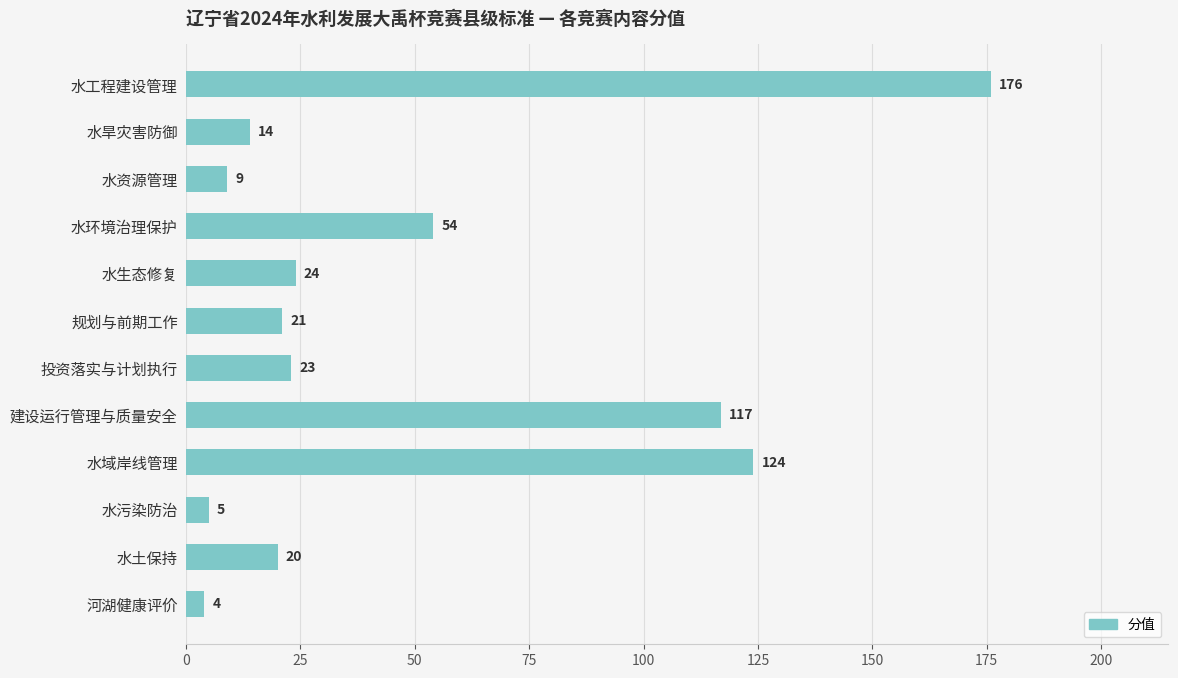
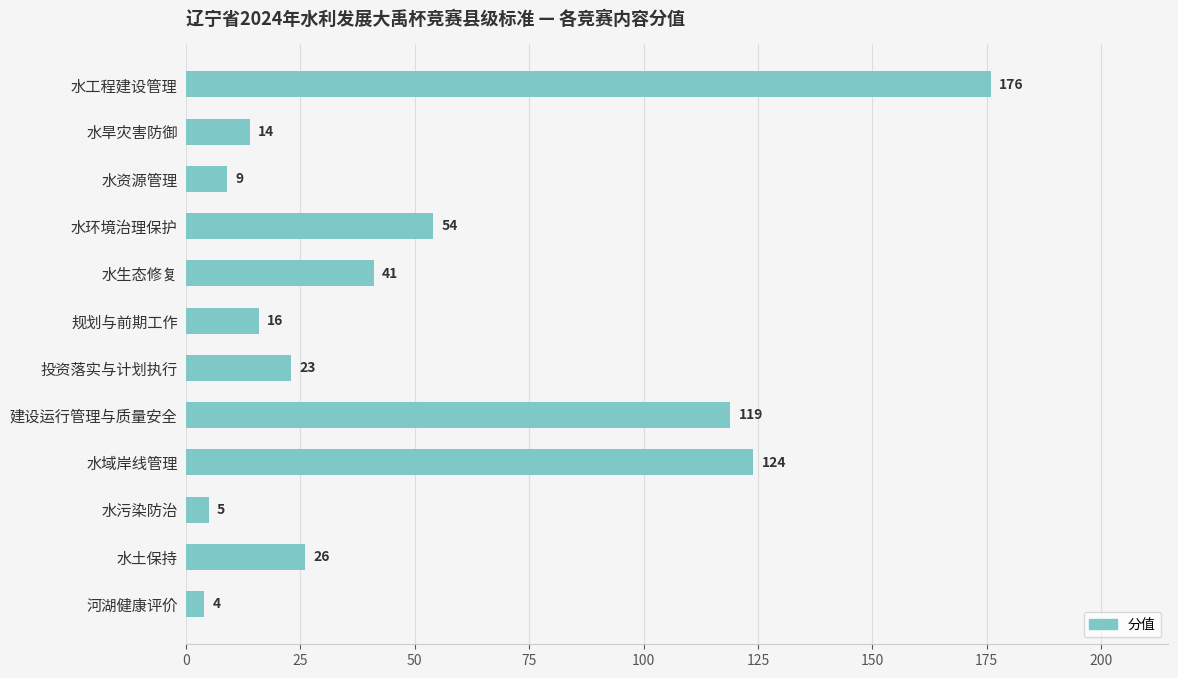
水生态修复: 24 -> 41
规划与前期工作: 21 -> 16
建设运行管理与质量安全: 117 -> 119
水土保持: 20 -> 26
